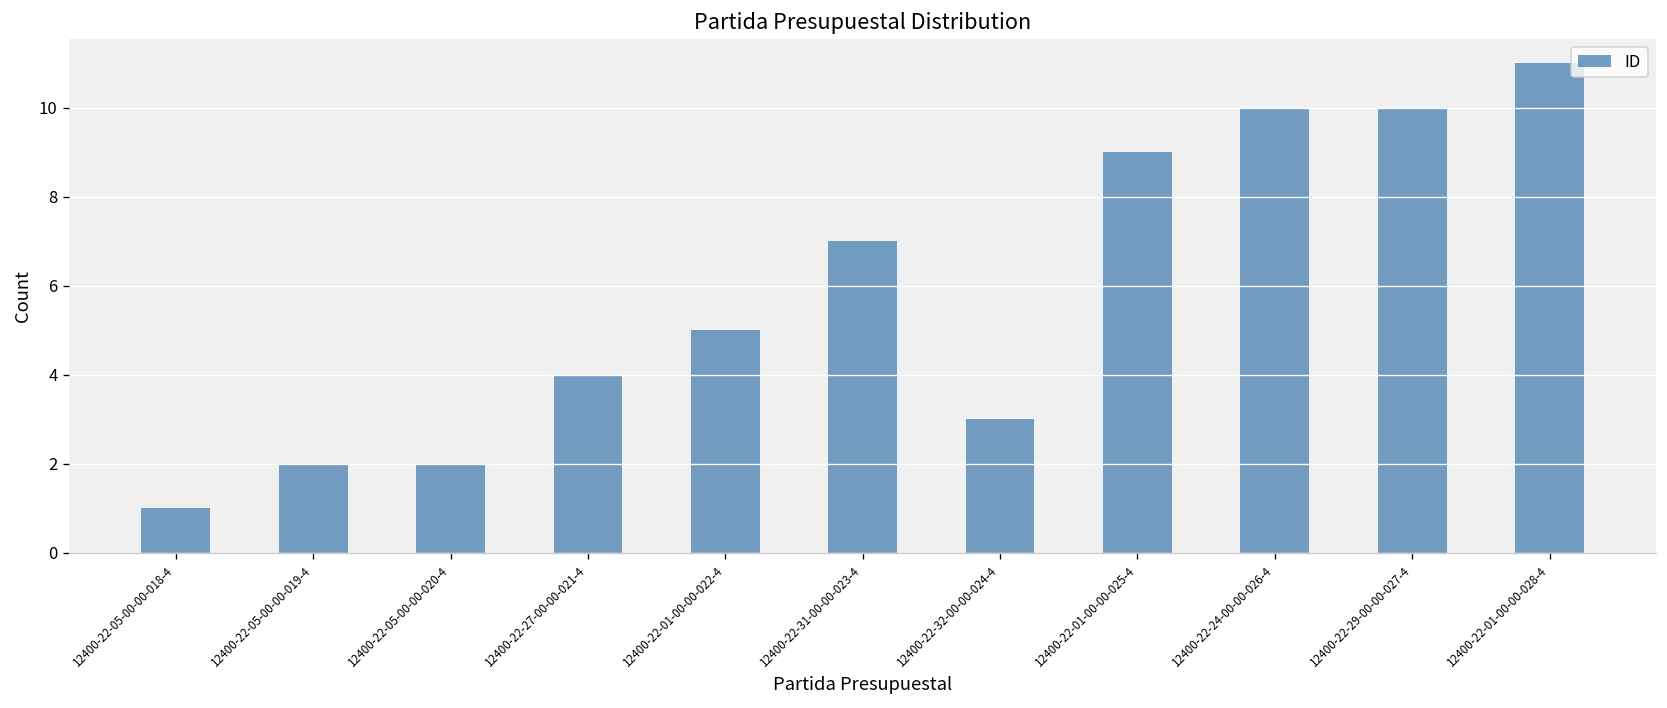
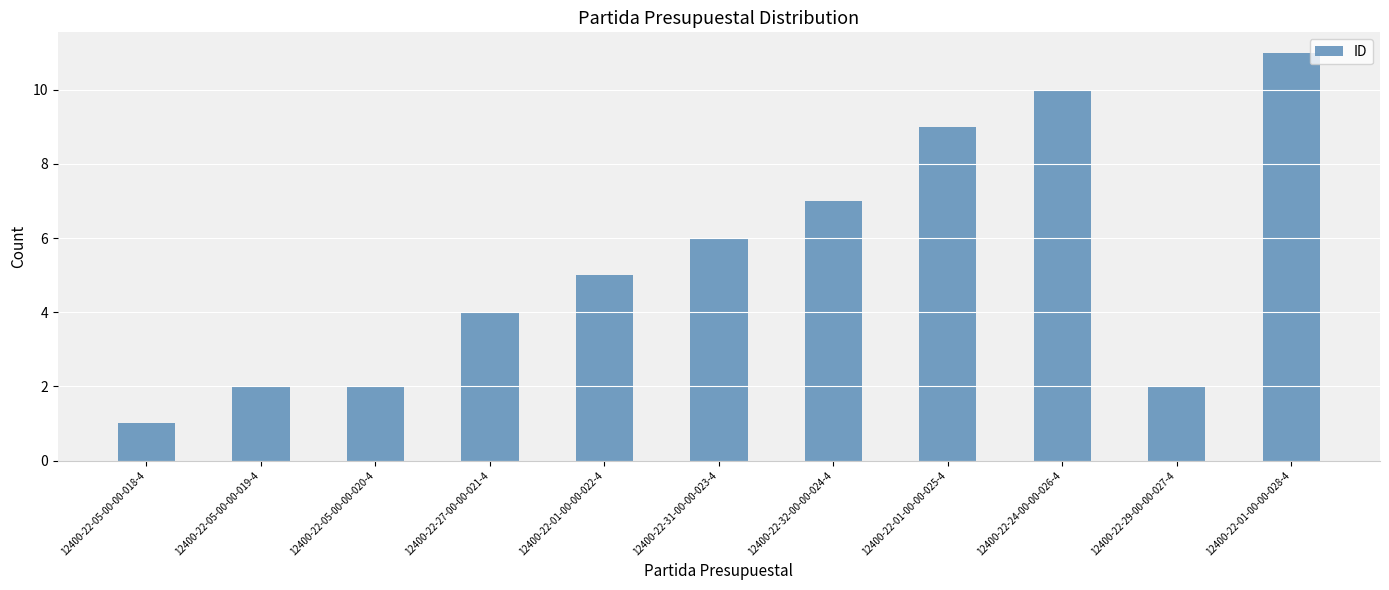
12400-22-31-00-00-023-4: 7 -> 6
12400-22-32-00-00-024-4: 3 -> 7
12400-22-29-00-00-027-4: 10 -> 2
